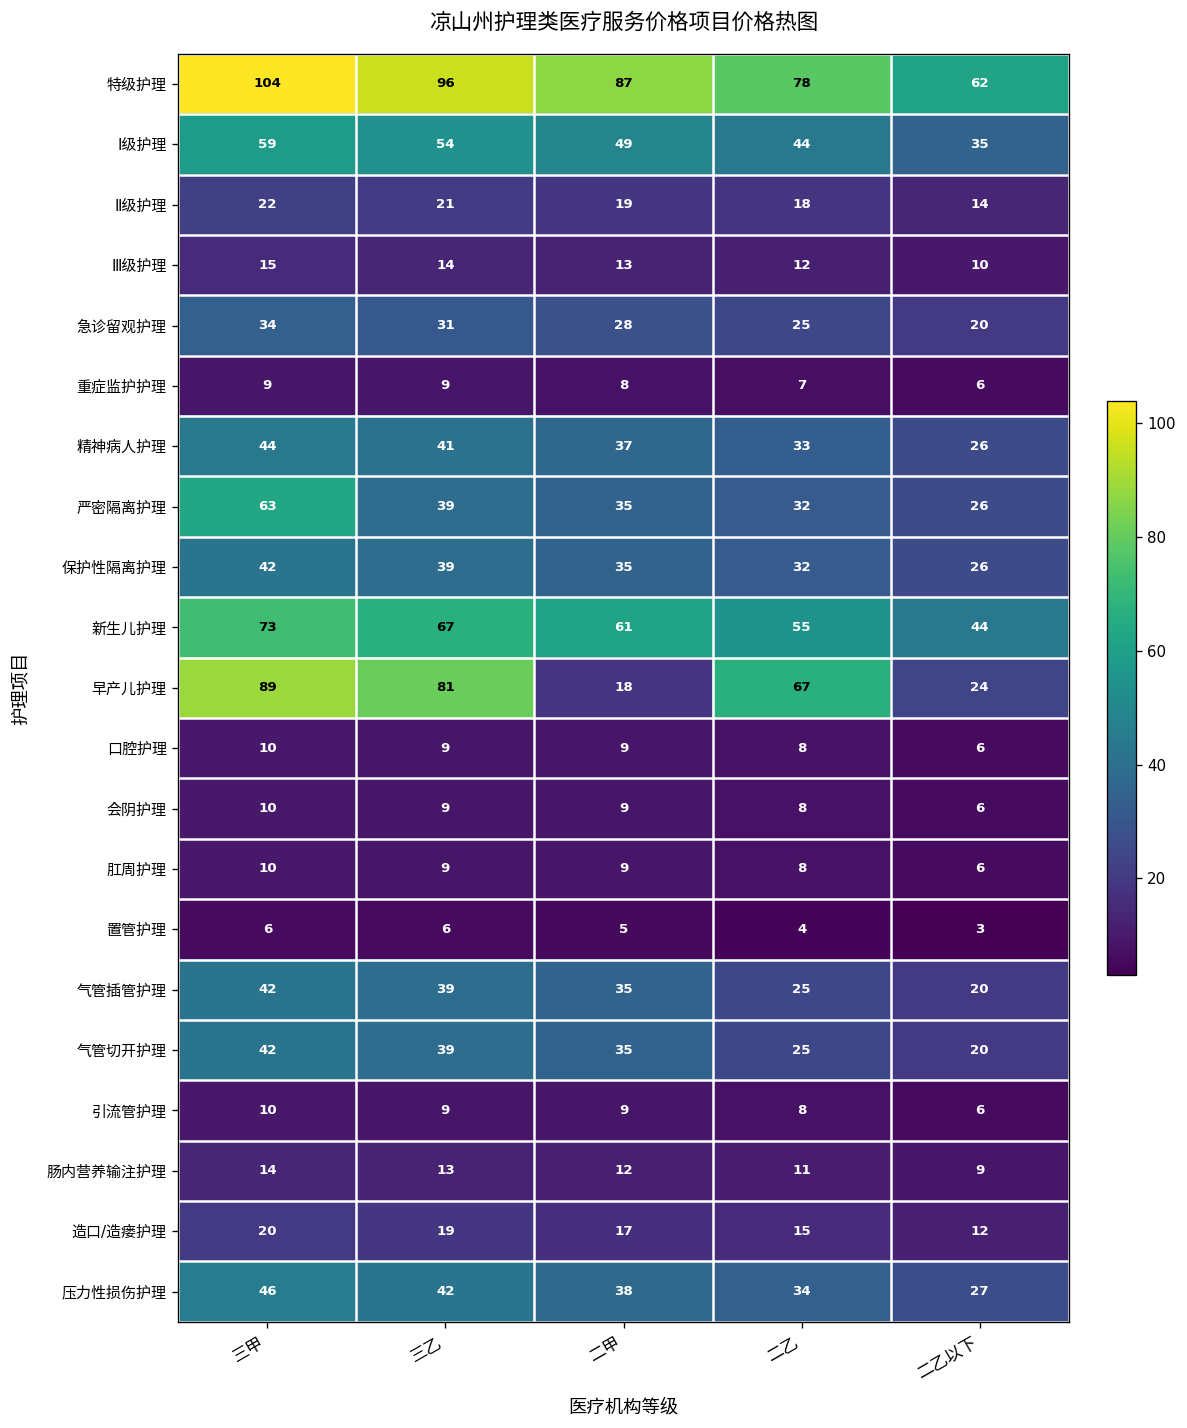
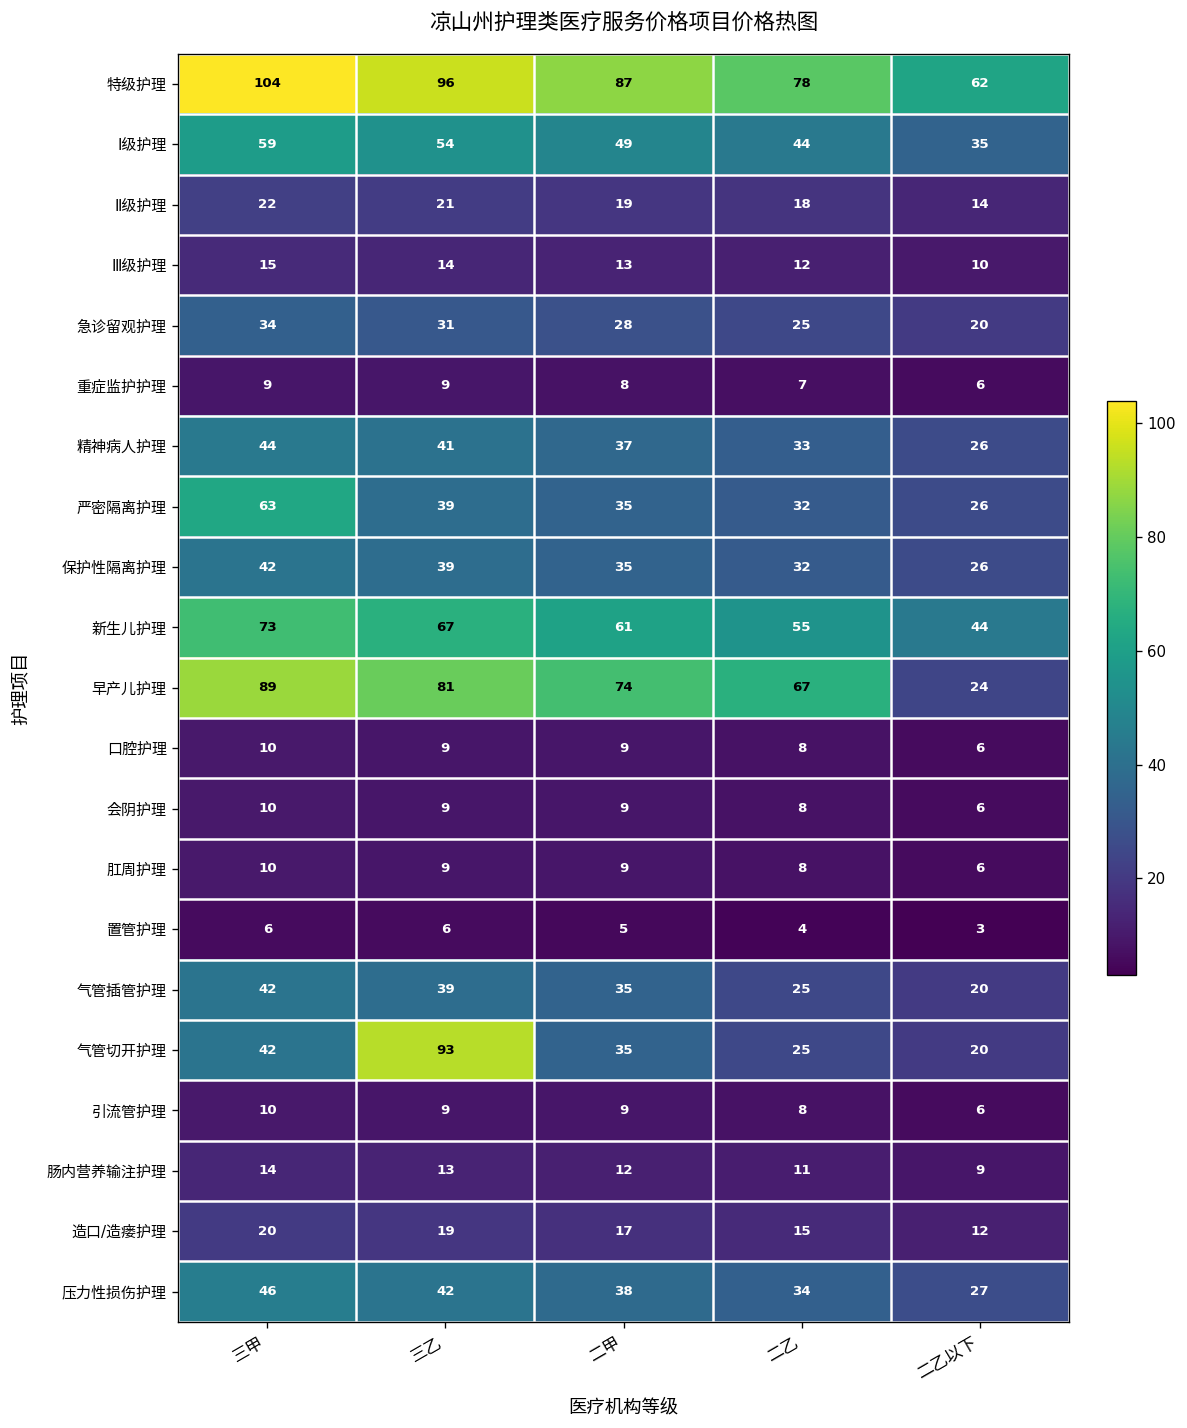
早产儿护理, 二甲: 18 -> 74
气管切开护理, 三乙: 39 -> 93
